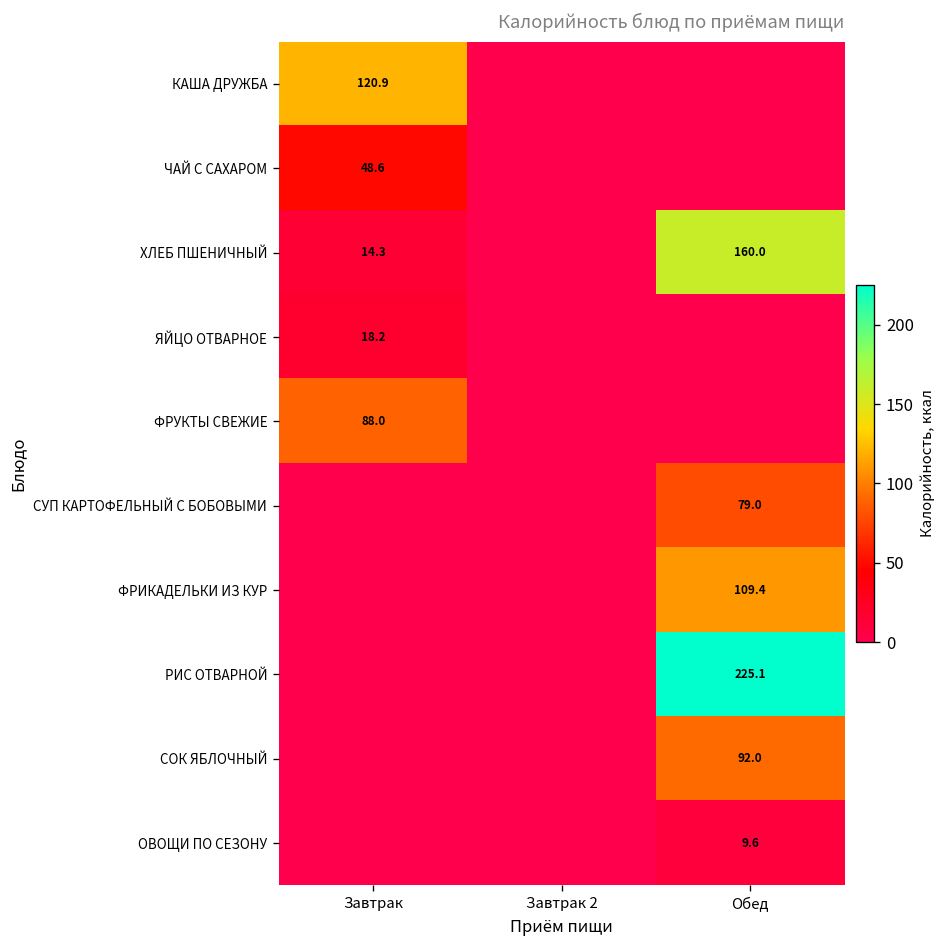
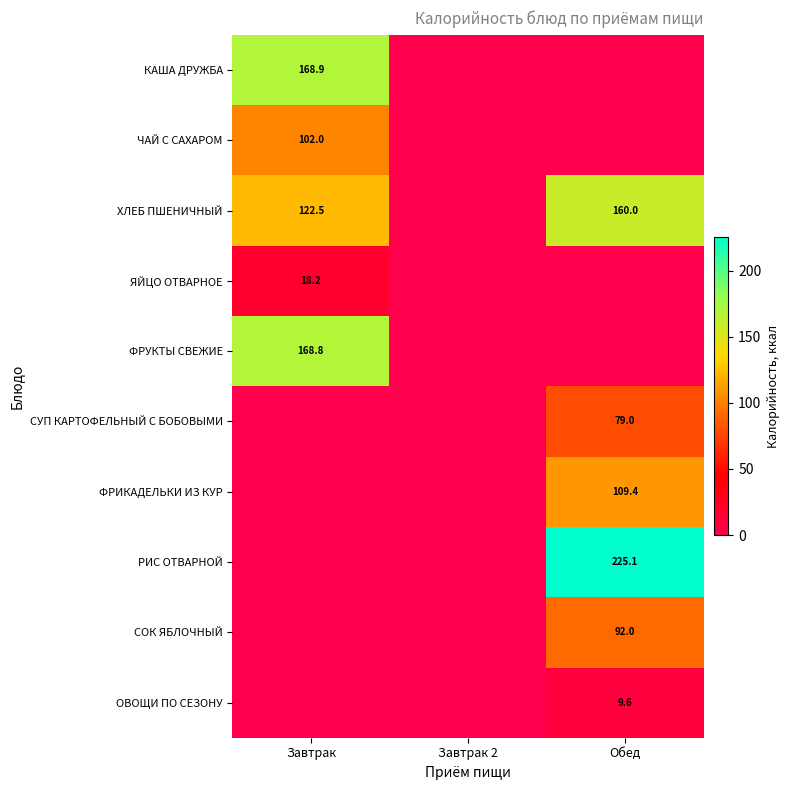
КАША ДРУЖБА, Завтрак: 120.9 -> 168.9
ЧАЙ С САХАРОМ, Завтрак: 48.6 -> 102.0
ХЛЕБ ПШЕНИЧНЫЙ, Завтрак: 14.3 -> 122.5
ФРУКТЫ СВЕЖИЕ, Завтрак: 88.0 -> 168.8
